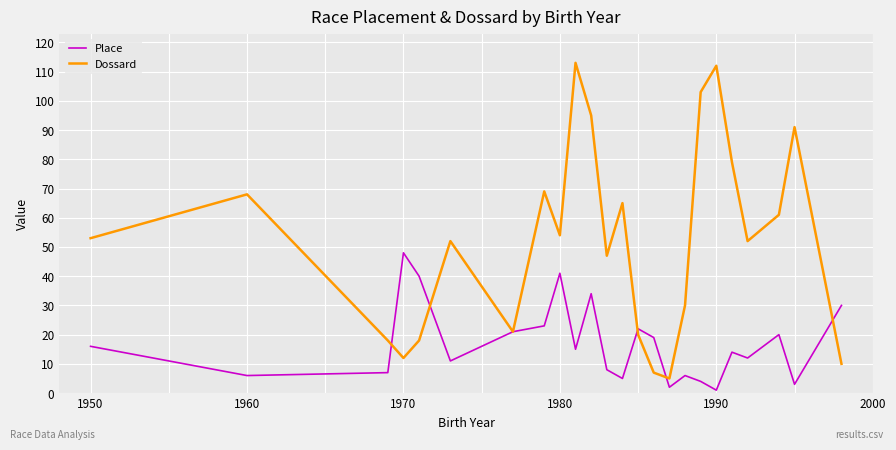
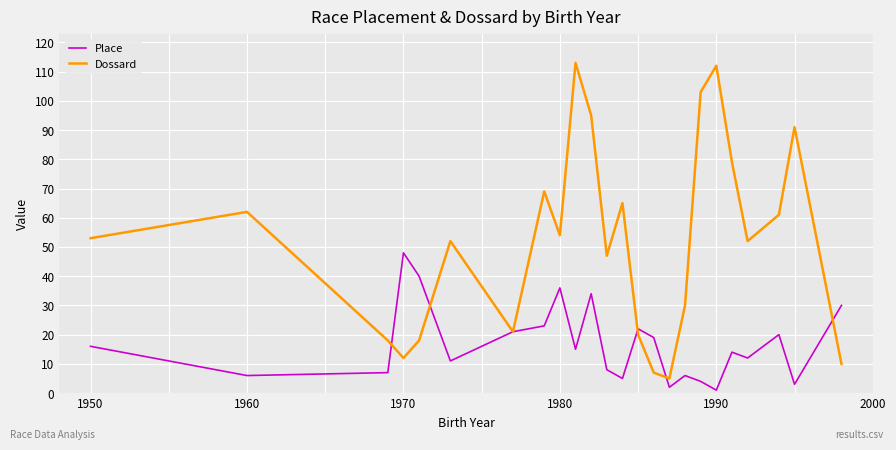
Dossard, 1960: 68 -> 62
Place, 1980: 41 -> 36
